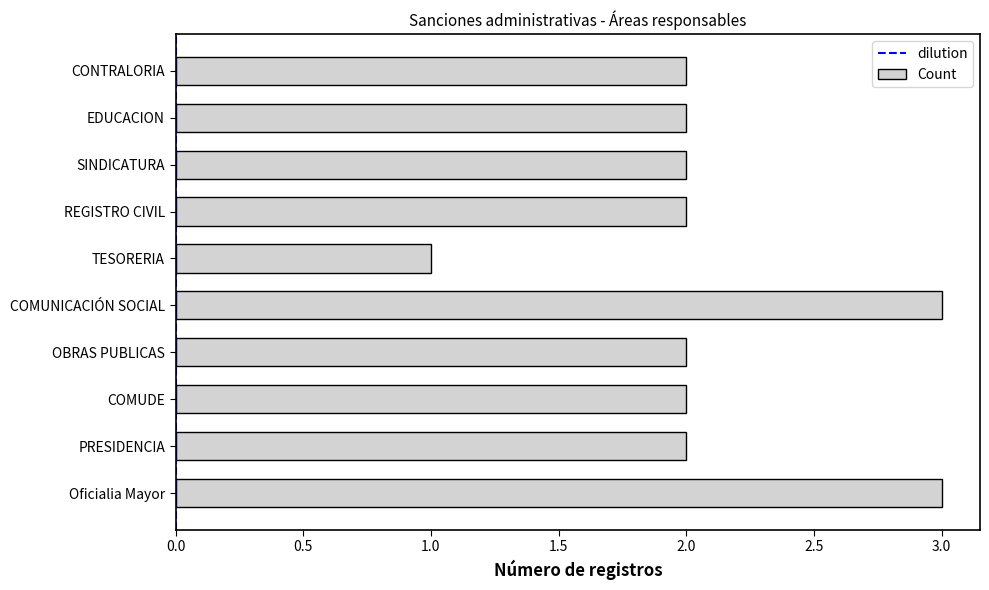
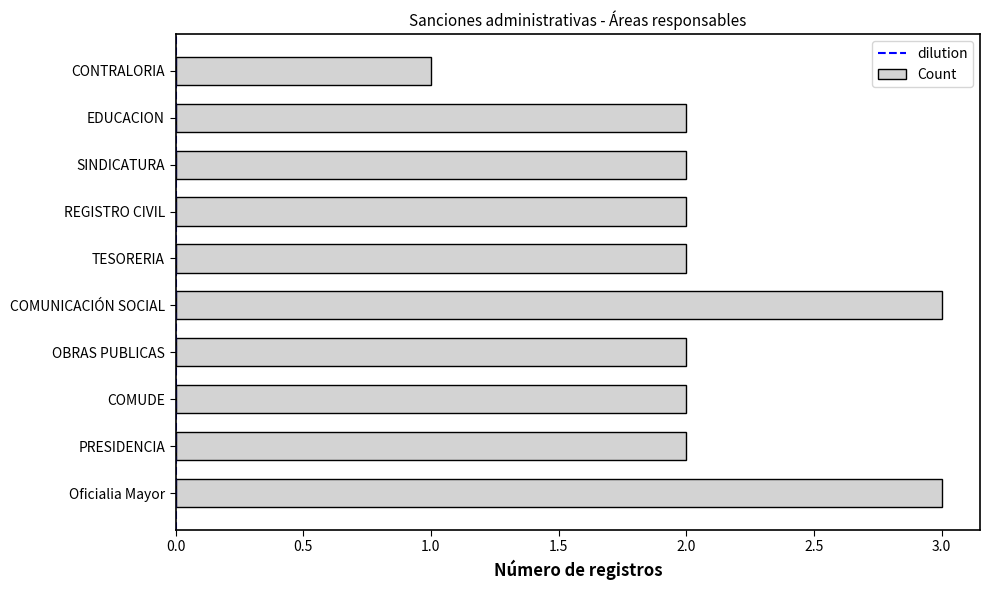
CONTRALORIA: 2 -> 1
TESORERIA: 1 -> 2
